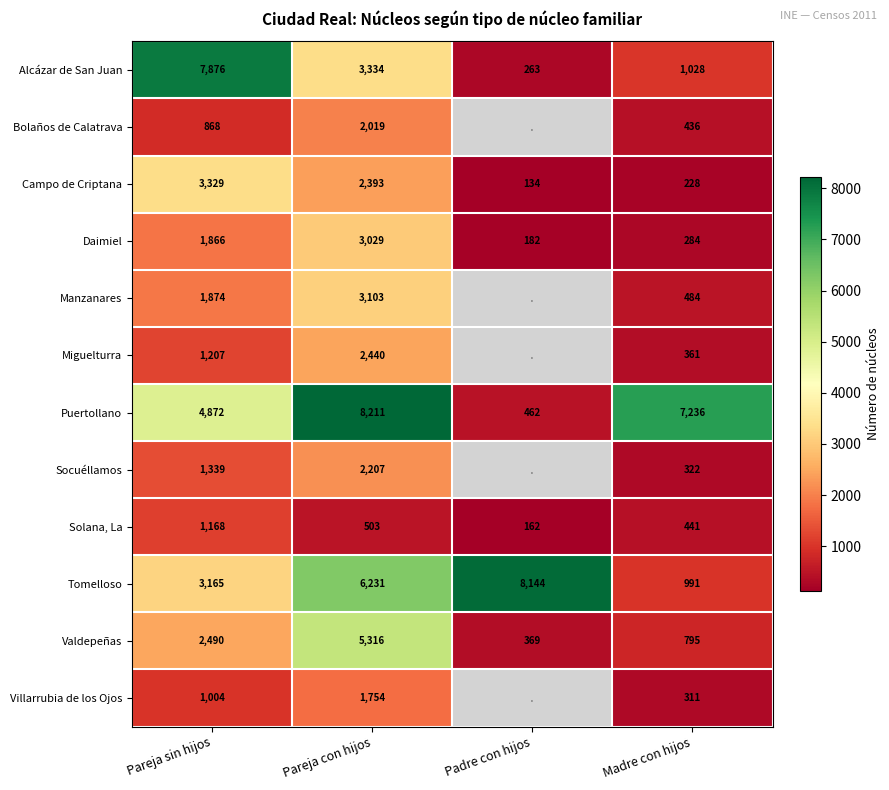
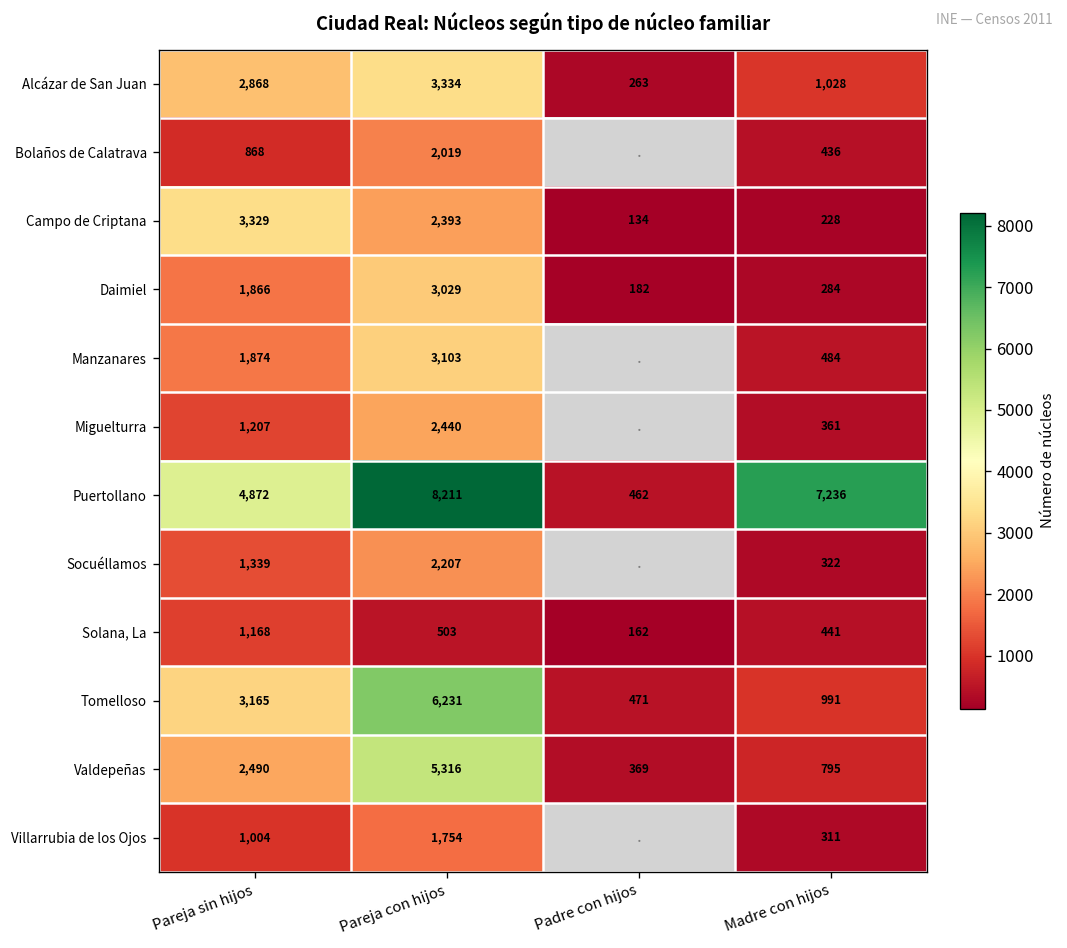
Alcázar de San Juan, Pareja sin hijos: 7,876 -> 2,868
Tomelloso, Padre con hijos: 8,144 -> 471
